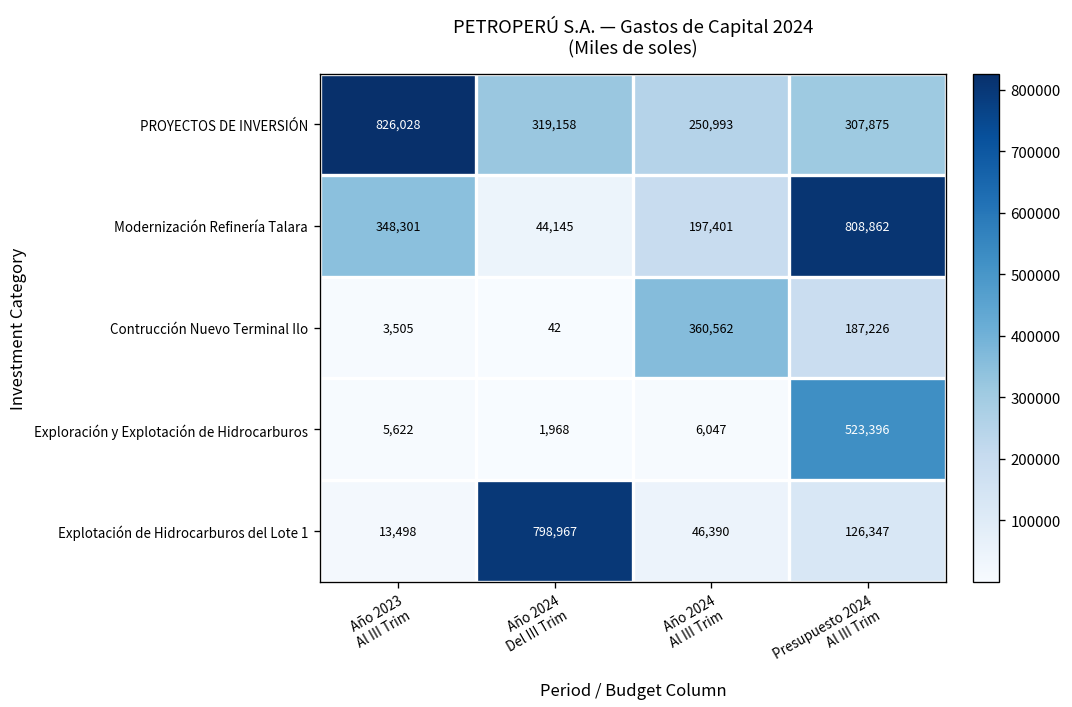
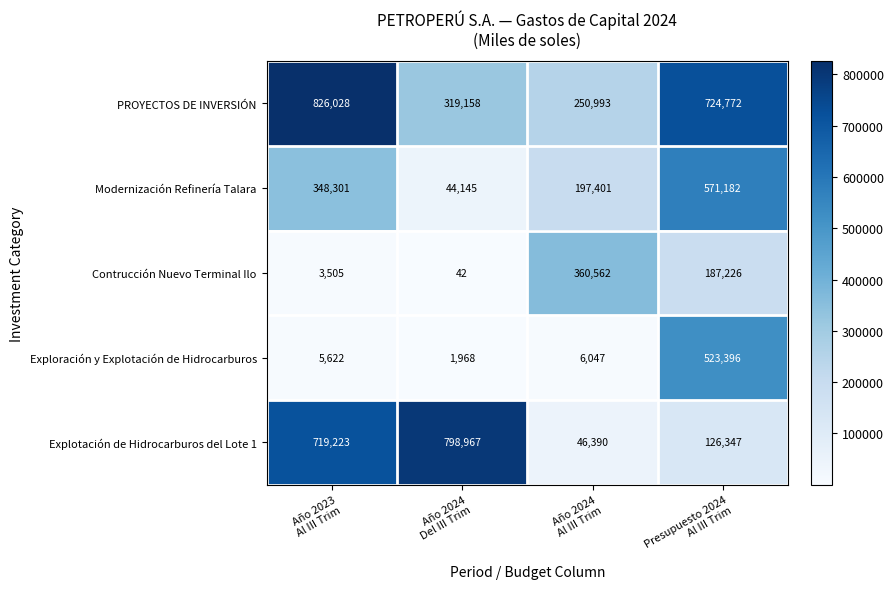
PROYECTOS DE INVERSIÓN, Presupuesto 2024 Al III Trim: 307,875 -> 724,772
Modernización Refinería Talara, Presupuesto 2024 Al III Trim: 808,862 -> 571,182
Explotación de Hidrocarburos del Lote 1, Año 2023 Al III Trim: 13,498 -> 719,223
